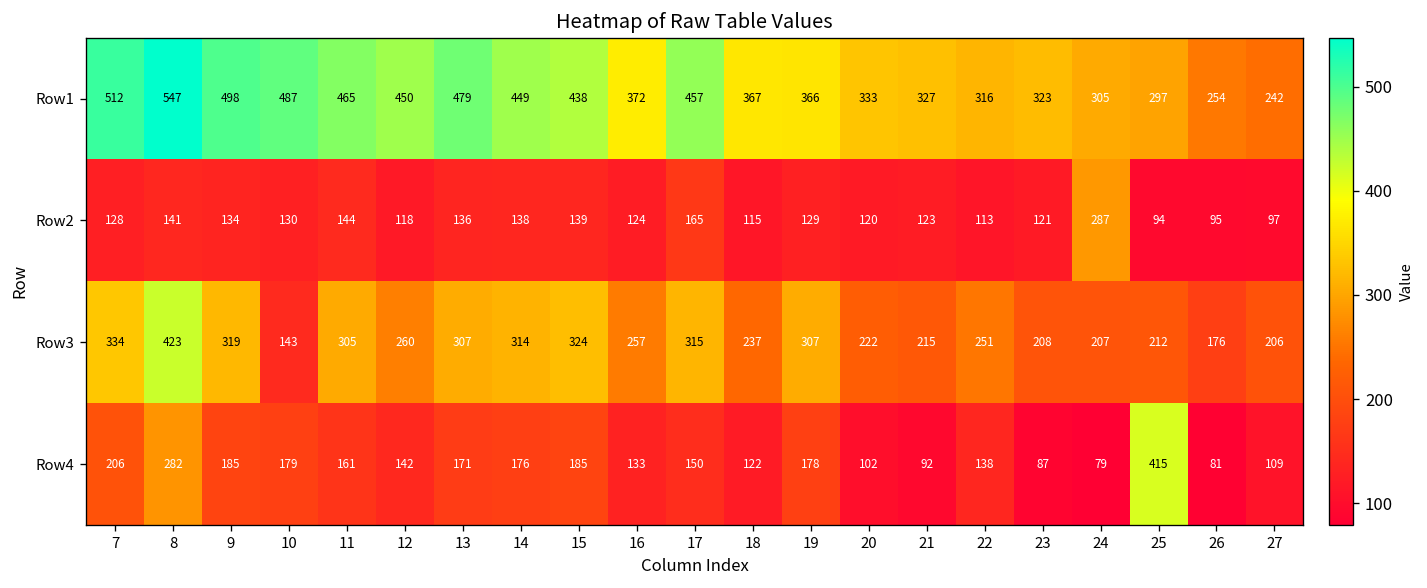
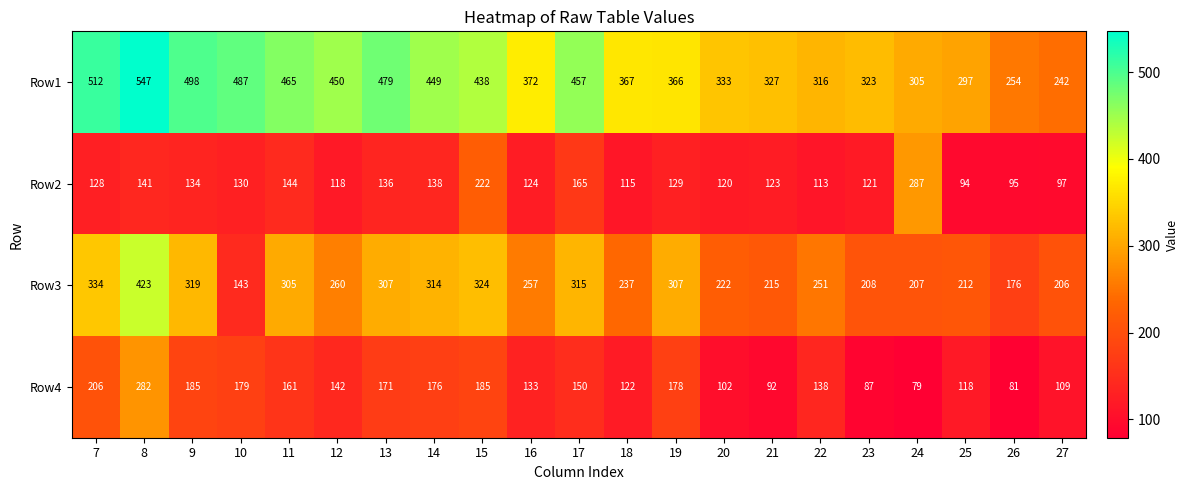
Row2, 15: 139 -> 222
Row4, 25: 415 -> 118
